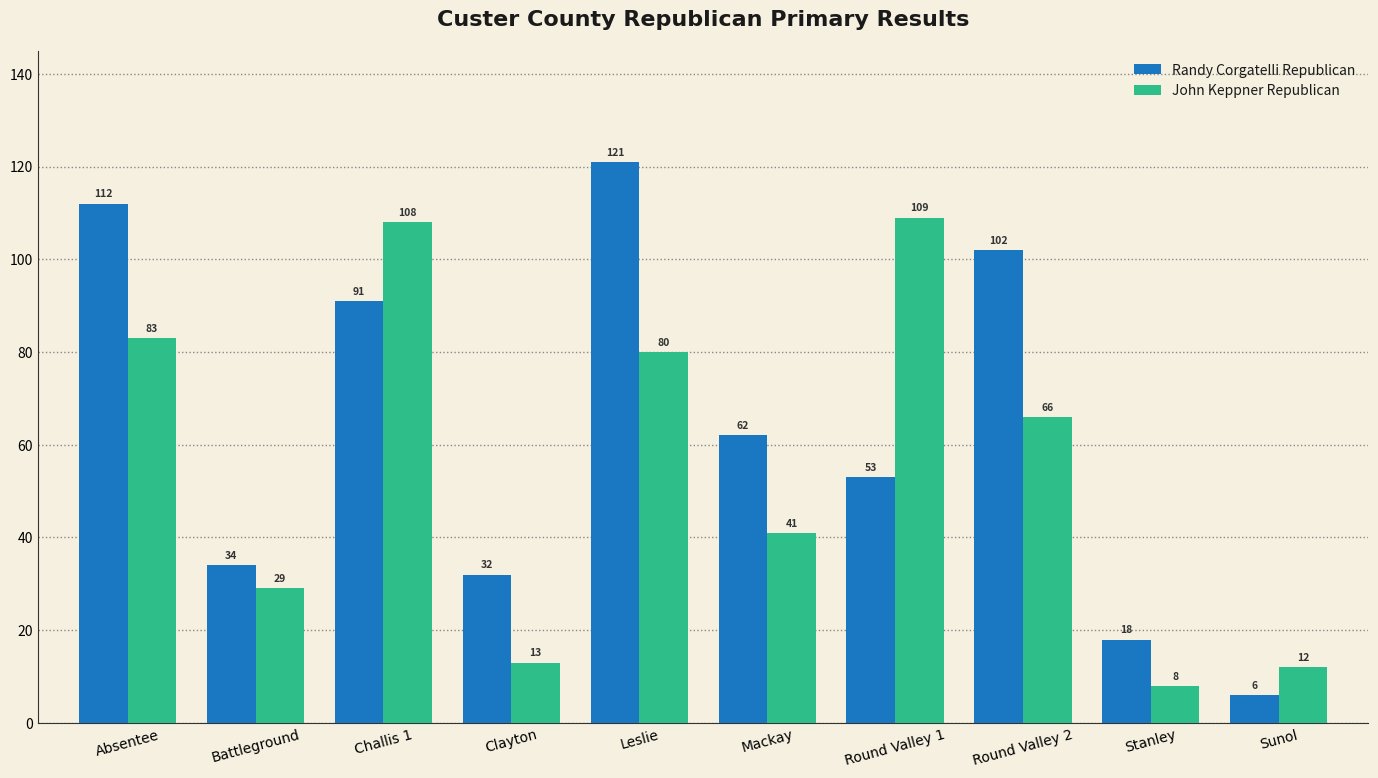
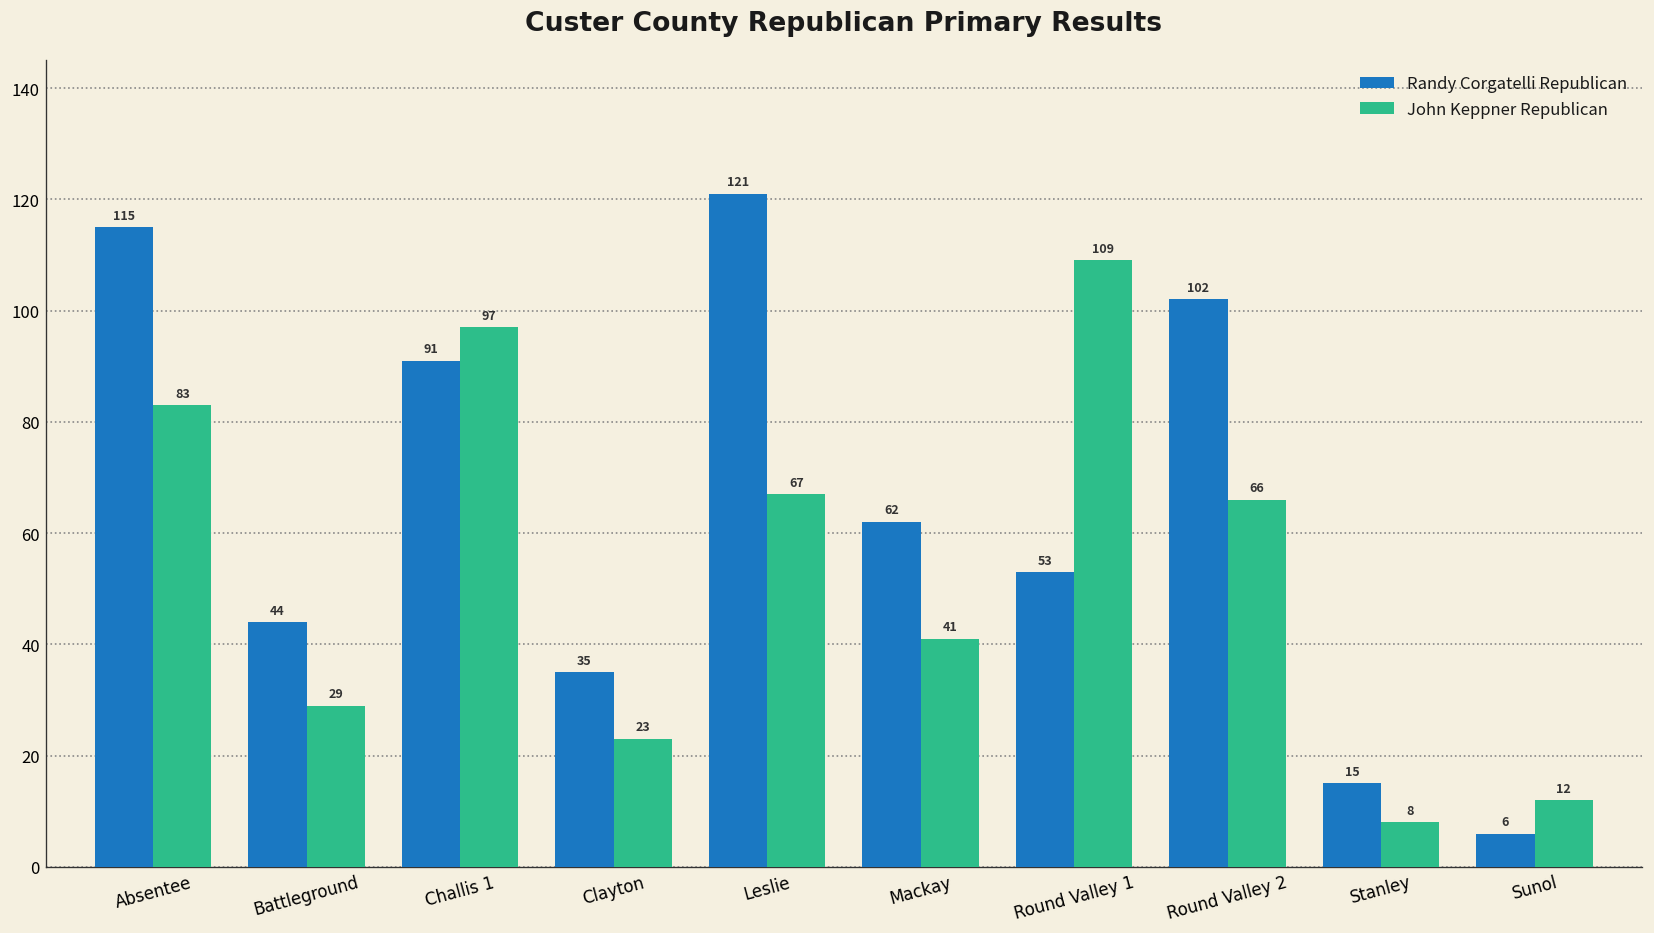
Randy Corgatelli Republican, Absentee: 112 -> 115
Randy Corgatelli Republican, Battleground: 34 -> 44
John Keppner Republican, Challis 1: 108 -> 97
Randy Corgatelli Republican, Clayton: 32 -> 35
John Keppner Republican, Clayton: 13 -> 23
John Keppner Republican, Leslie: 80 -> 67
Randy Corgatelli Republican, Stanley: 18 -> 15
